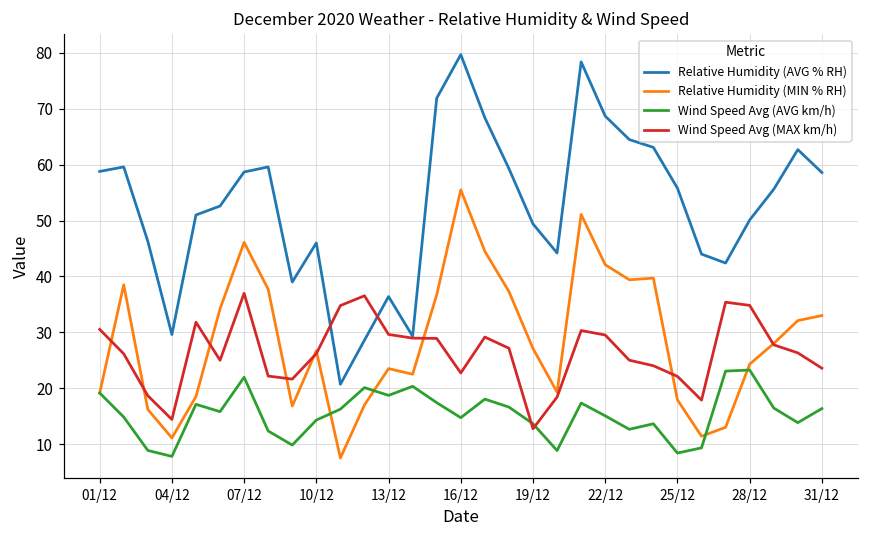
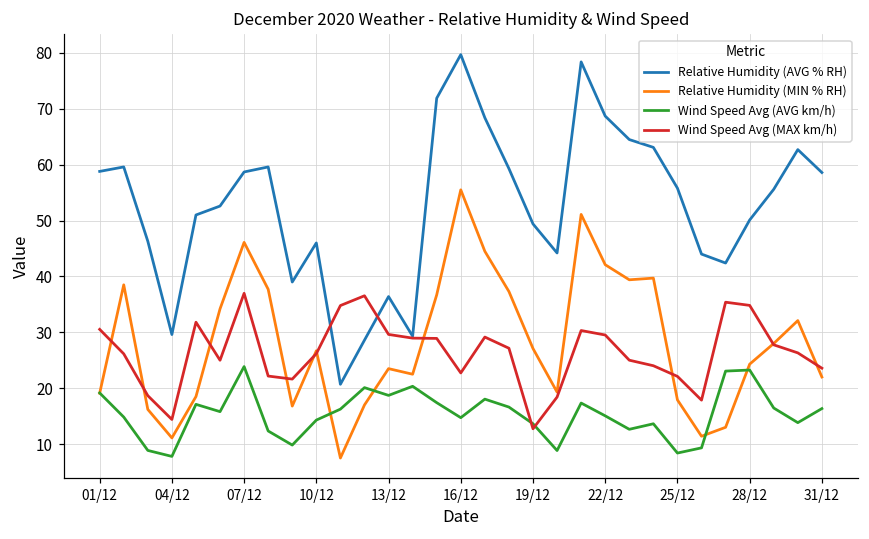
Wind Speed Avg (AVG km/h), 07/12: 22 -> 24
Relative Humidity (MIN % RH), 31/12: 33 -> 22
